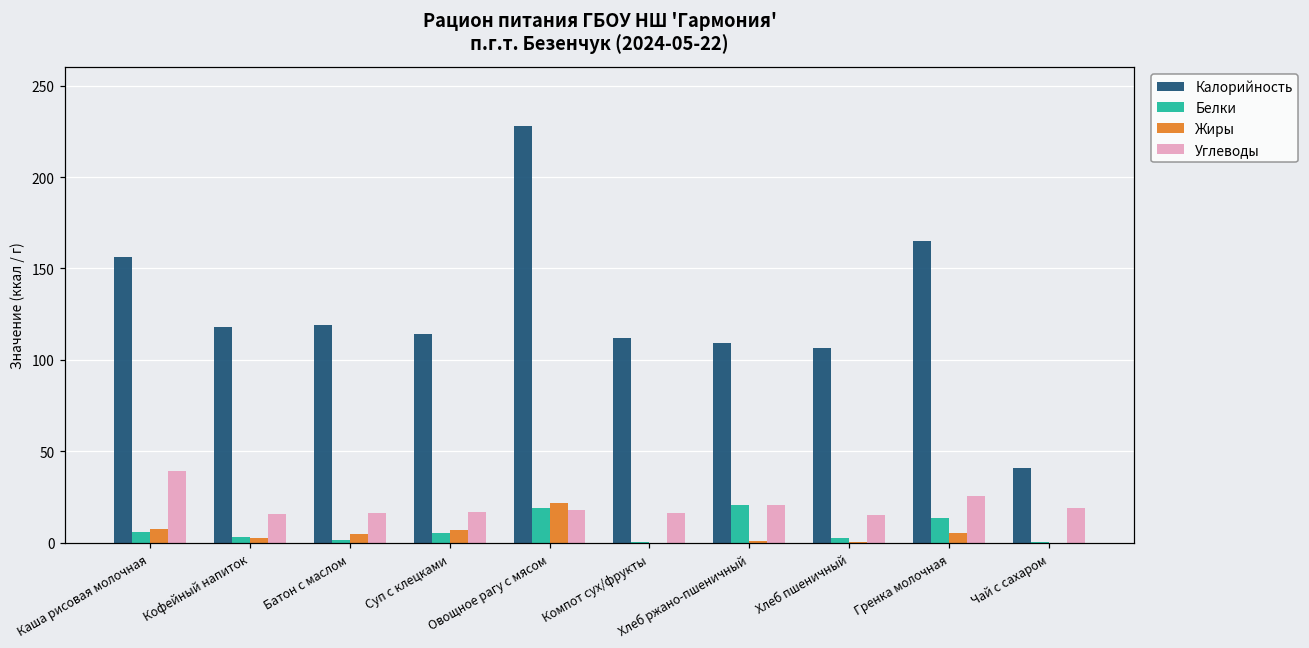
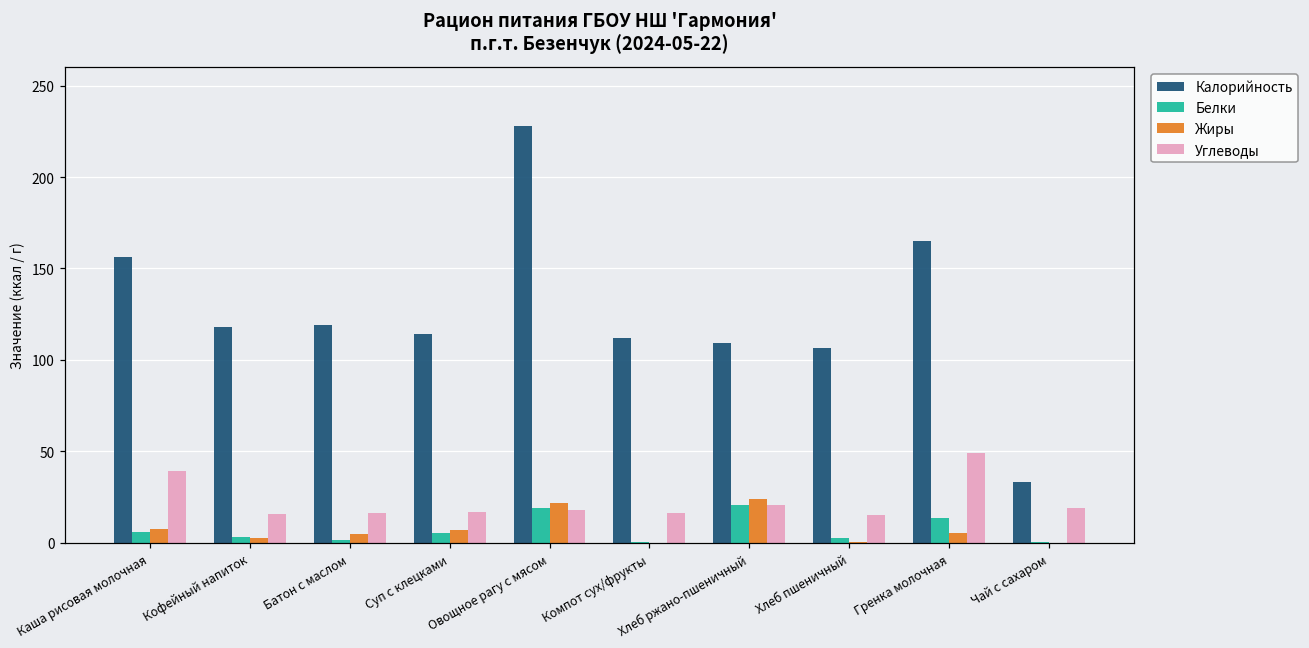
Жиры, Хлеб ржано-пшеничный: 1 -> 24
Углеводы, Гренка молочная: 25 -> 49
Калорийность, Чай с сахаром: 41 -> 33
